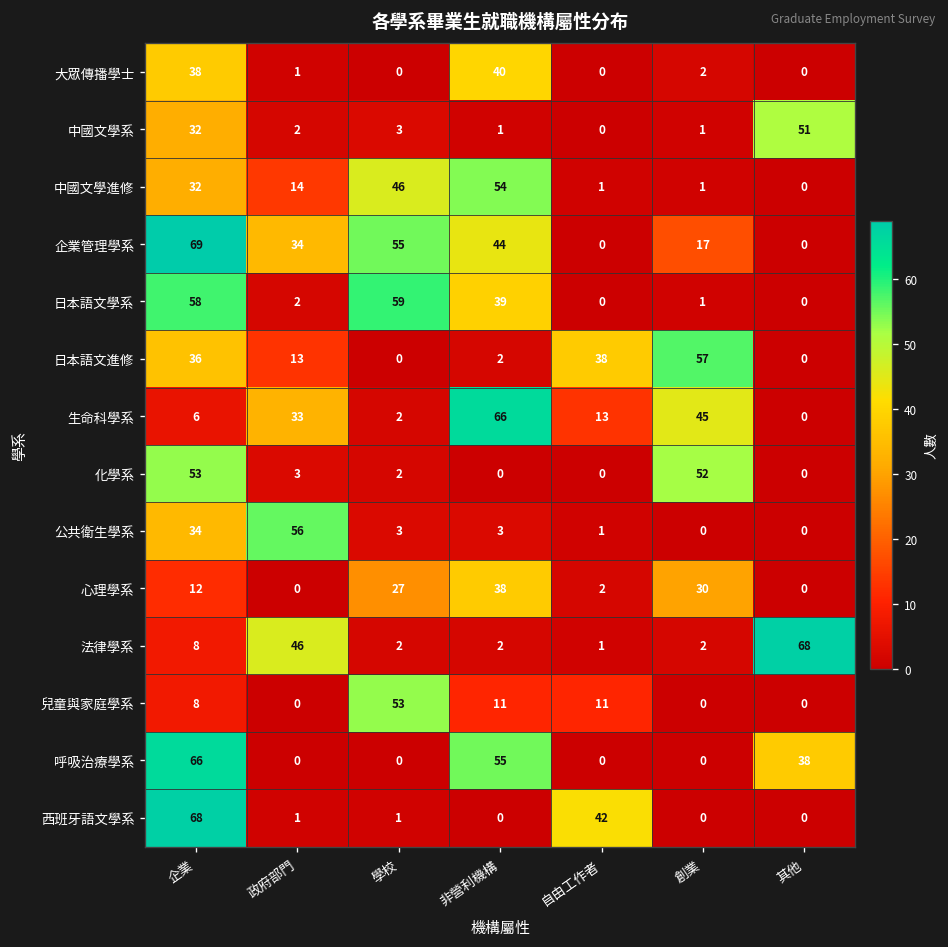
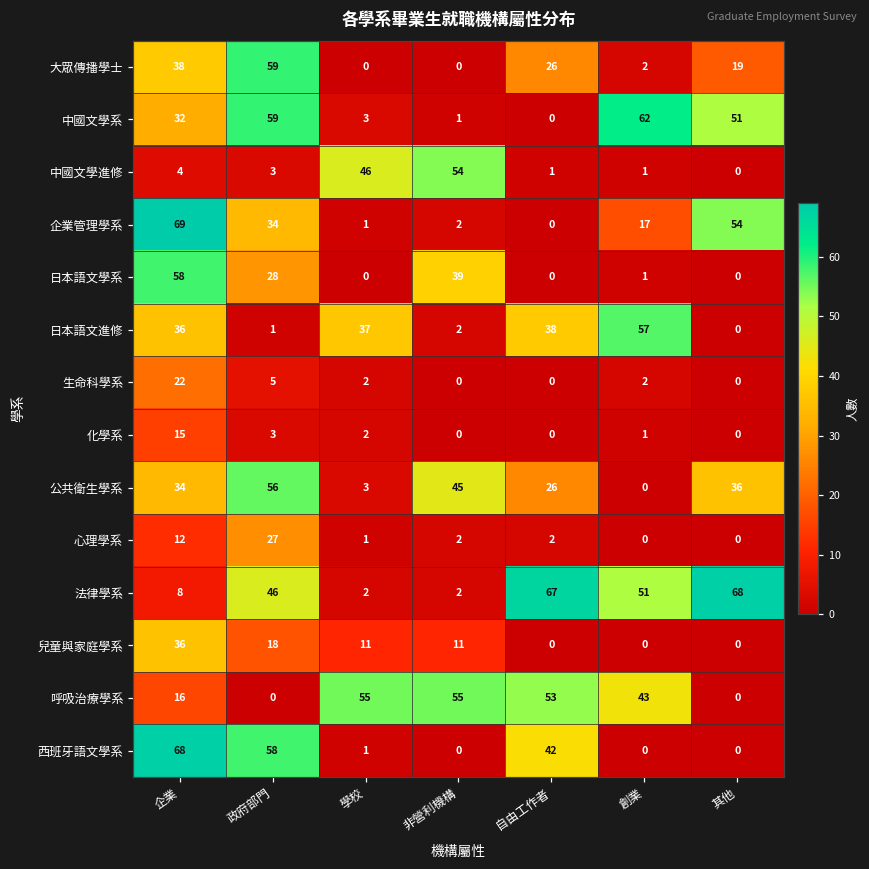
大眾傳播學士, 政府部門: 1 -> 59
大眾傳播學士, 非營利機構: 40 -> 0
大眾傳播學士, 自由工作者: 0 -> 26
大眾傳播學士, 其他: 0 -> 19
中國文學系, 政府部門: 2 -> 59
中國文學系, 創業: 1 -> 62
中國文學進修, 企業: 32 -> 4
中國文學進修, 政府部門: 14 -> 3
企業管理學系, 學校: 55 -> 1
企業管理學系, 非營利機構: 44 -> 2
企業管理學系, 其他: 0 -> 54
日本語文學系, 政府部門: 2 -> 28
日本語文學系, 學校: 59 -> 0
日本語文進修, 政府部門: 13 -> 1
日本語文進修, 學校: 0 -> 37
生命科學系, 企業: 6 -> 22
生命科學系, 政府部門: 33 -> 5
生命科學系, 非營利機構: 66 -> 0
生命科學系, 自由工作者: 13 -> 0
生命科學系, 創業: 45 -> 2
化學系, 企業: 53 -> 15
化學系, 創業: 52 -> 1
公共衛生學系, 非營利機構: 3 -> 45
公共衛生學系, 自由工作者: 1 -> 26
公共衛生學系, 其他: 0 -> 36
心理學系, 政府部門: 0 -> 27
心理學系, 學校: 27 -> 1
心理學系, 非營利機構: 38 -> 2
心理學系, 創業: 30 -> 0
法律學系, 自由工作者: 1 -> 67
法律學系, 創業: 2 -> 51
兒童與家庭學系, 企業: 8 -> 36
兒童與家庭學系, 政府部門: 0 -> 18
兒童與家庭學系, 學校: 53 -> 11
兒童與家庭學系, 自由工作者: 11 -> 0
呼吸治療學系, 企業: 66 -> 16
呼吸治療學系, 學校: 0 -> 55
呼吸治療學系, 自由工作者: 0 -> 53
呼吸治療學系, 創業: 0 -> 43
呼吸治療學系, 其他: 38 -> 0
西班牙語文學系, 政府部門: 1 -> 58
